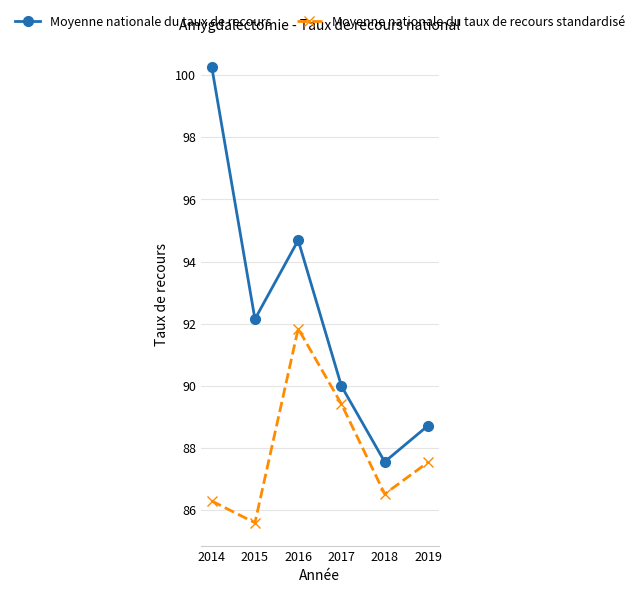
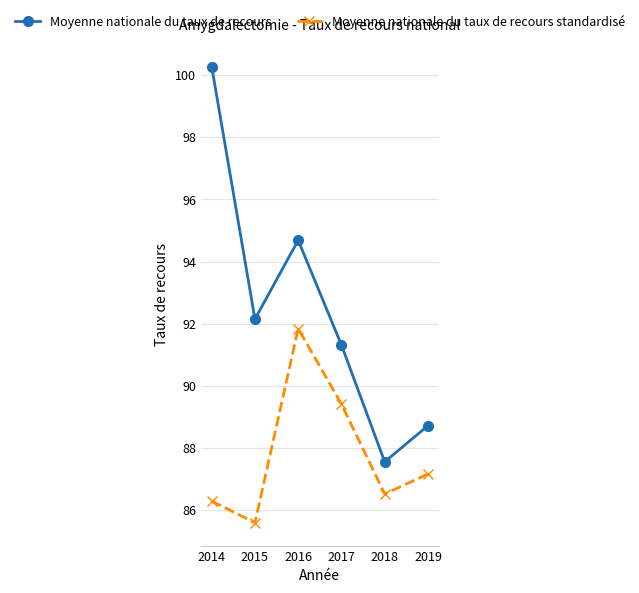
Moyenne nationale du taux de recours, 2017: 90.0 -> 91.3
Moyenne nationale du taux de recours standardisé, 2019: 87.5 -> 87.2
